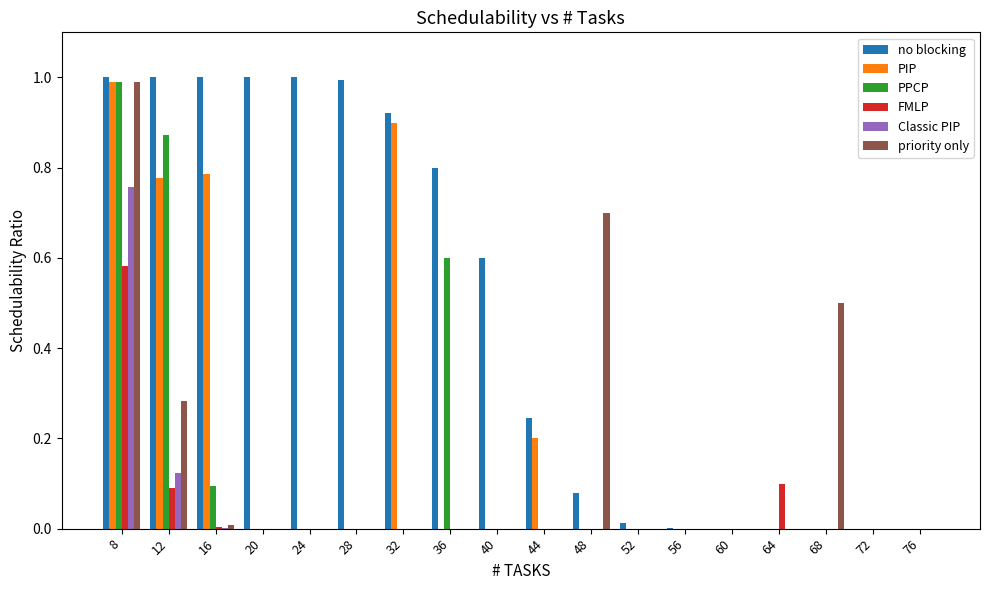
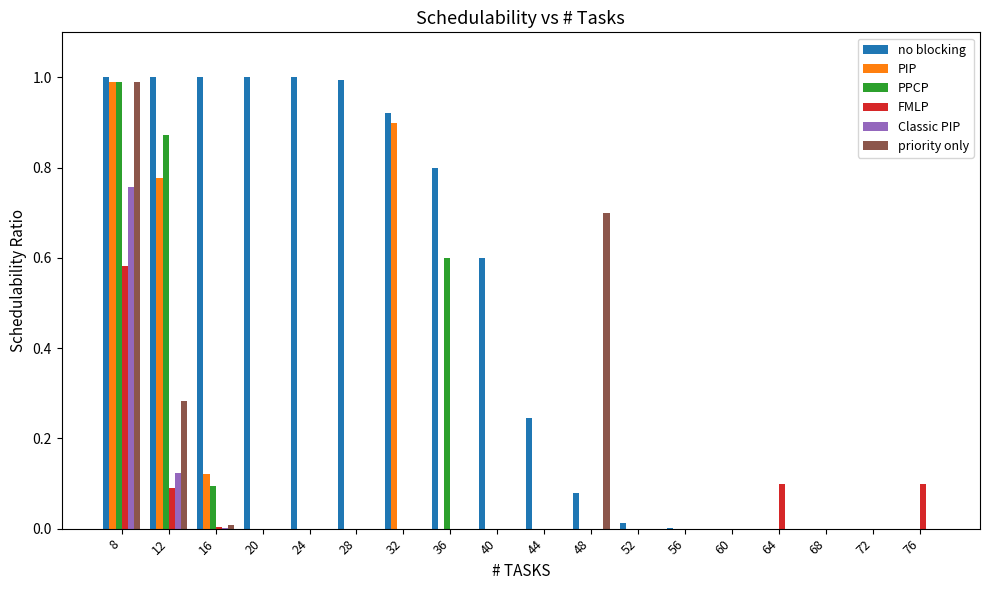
PIP, 16: 0.79 -> 0.12
PIP, 44: 0.2 -> 0.0
priority only, 68: 0.5 -> 0.0
FMLP, 76: 0.0 -> 0.1
